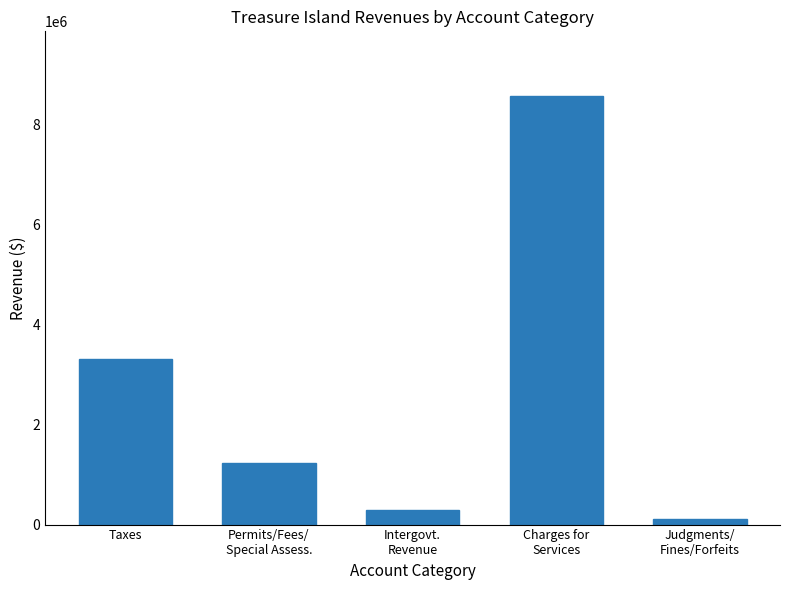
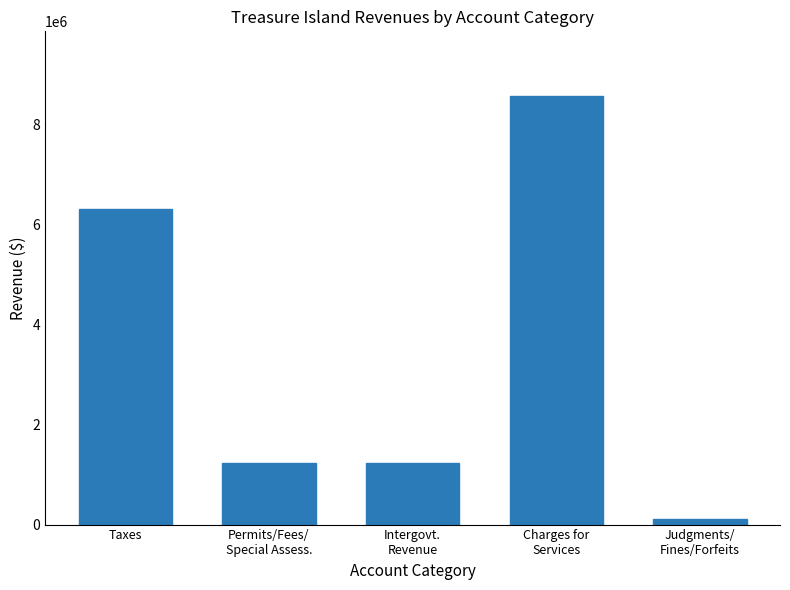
Taxes: 3300000 -> 6300000
Intergovt. Revenue: 300000 -> 1200000
